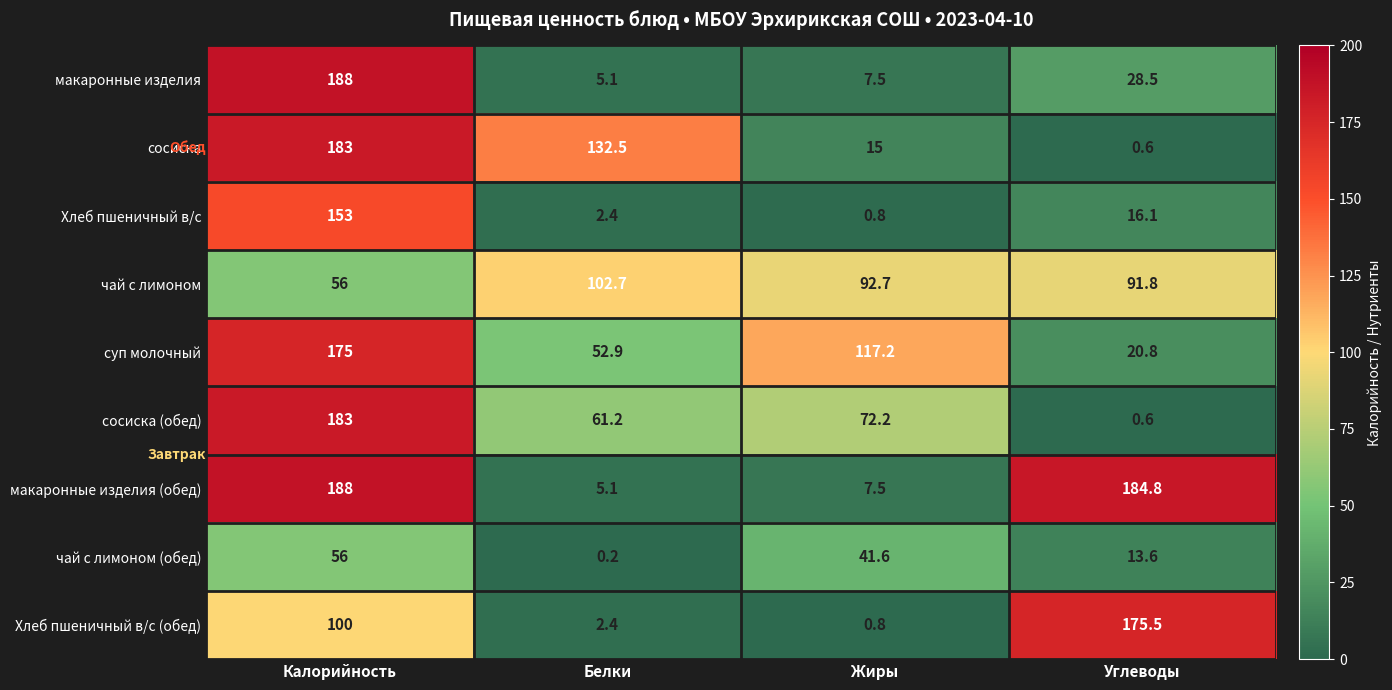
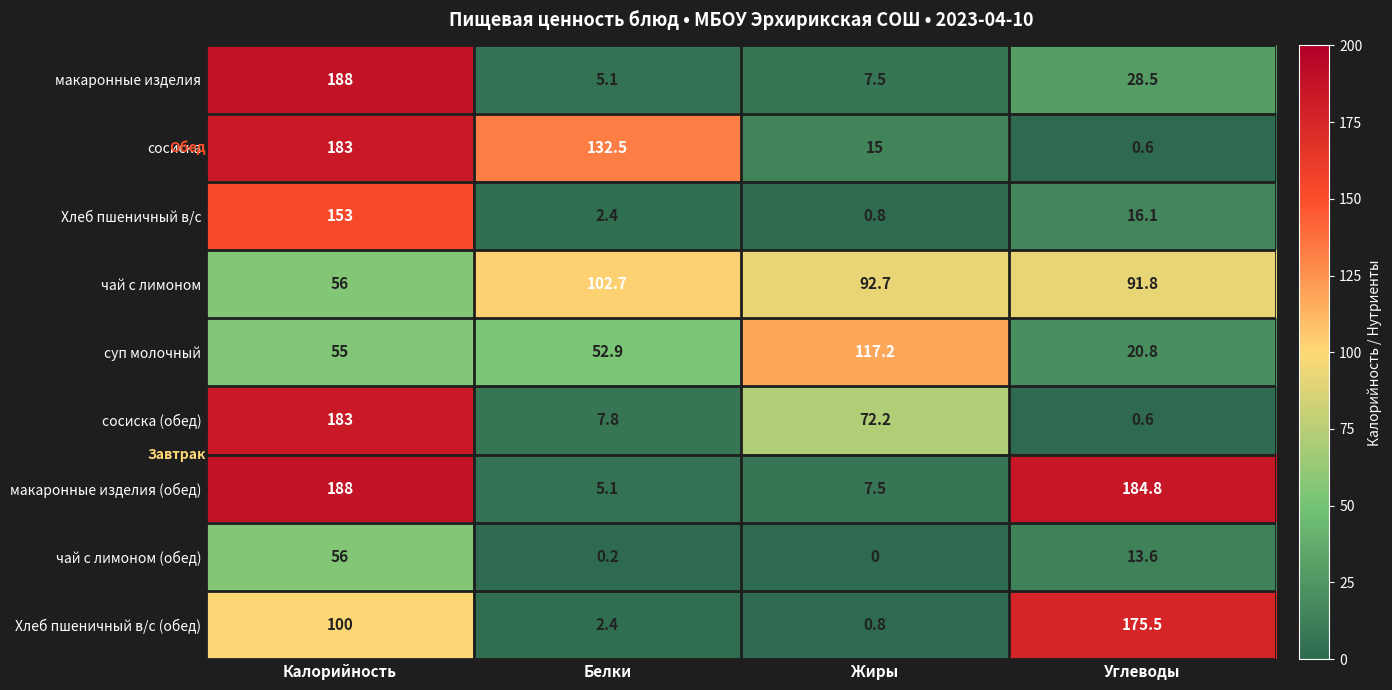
суп молочный, Калорийность: 175 -> 55
сосиска (обед), Белки: 61.2 -> 7.8
чай с лимоном (обед), Жиры: 41.6 -> 0
